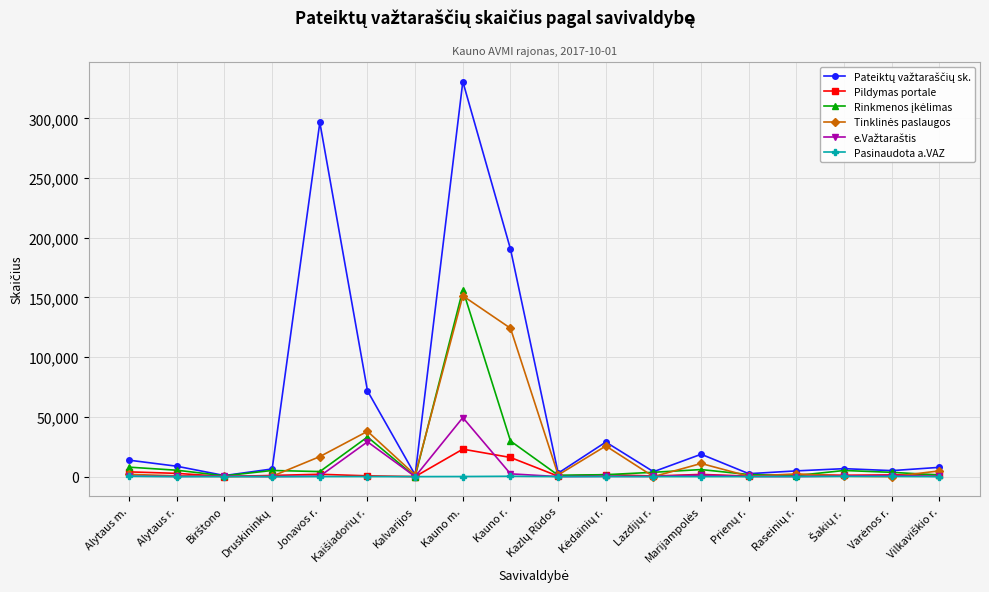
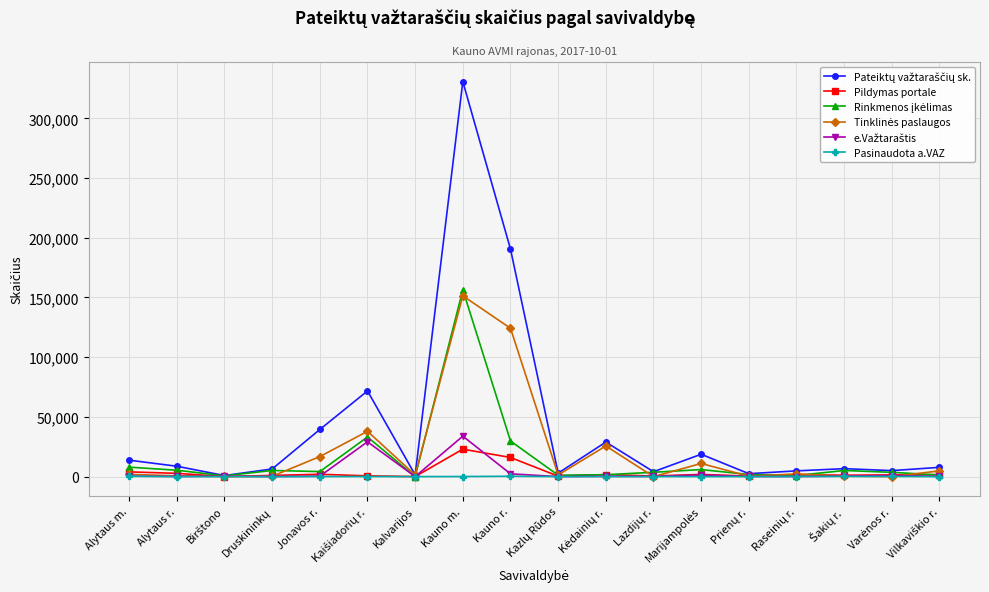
Pateiktų važtaraščių sk., Jonavos r.: 297,000 -> 39,000
e.Važtaraštis, Kauno m.: 49,000 -> 34,000
